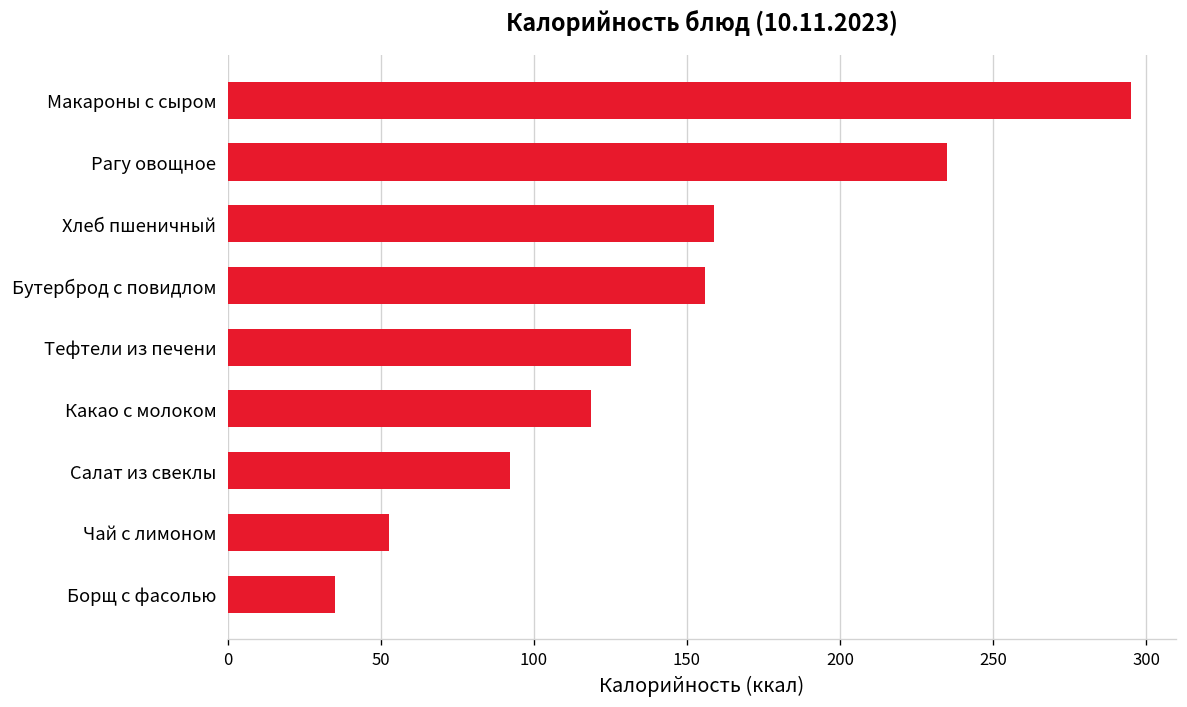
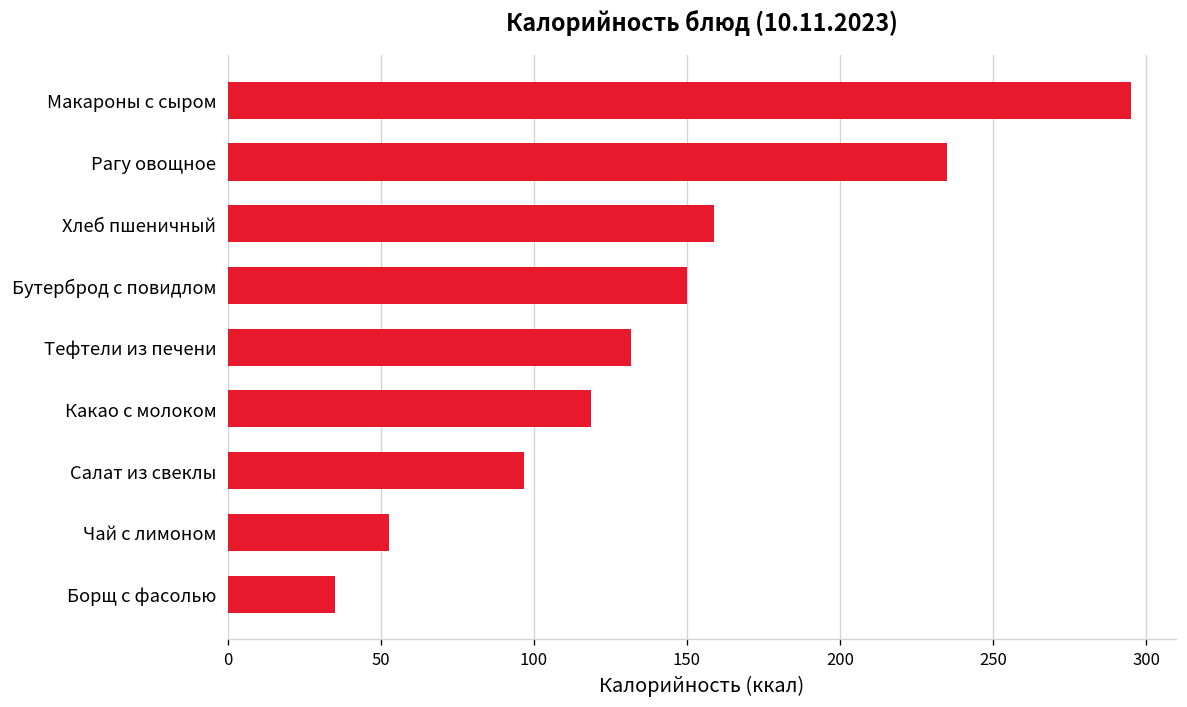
Бутерброд с повидлом: 156 -> 150
Салат из свеклы: 92 -> 97
